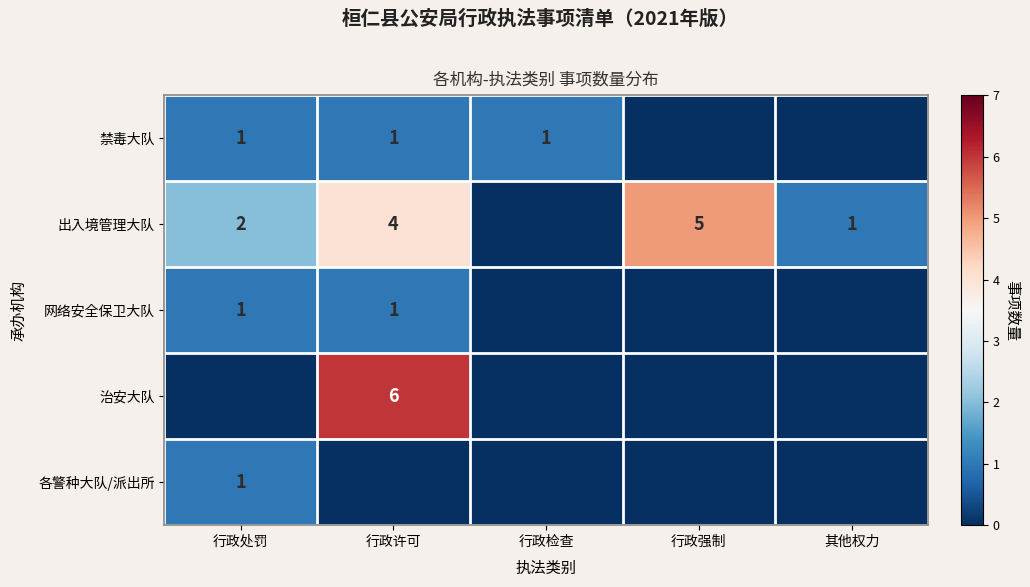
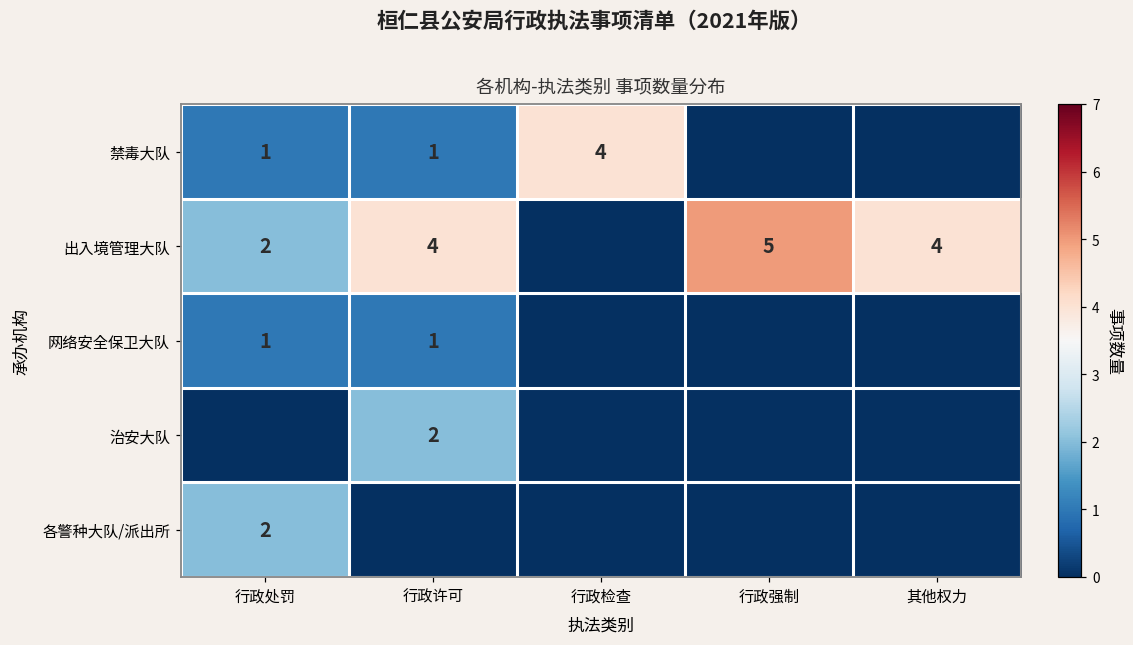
禁毒大队, 行政检查: 1 -> 4
出入境管理大队, 其他权力: 1 -> 4
治安大队, 行政许可: 6 -> 2
各警种大队/派出所, 行政处罚: 1 -> 2
